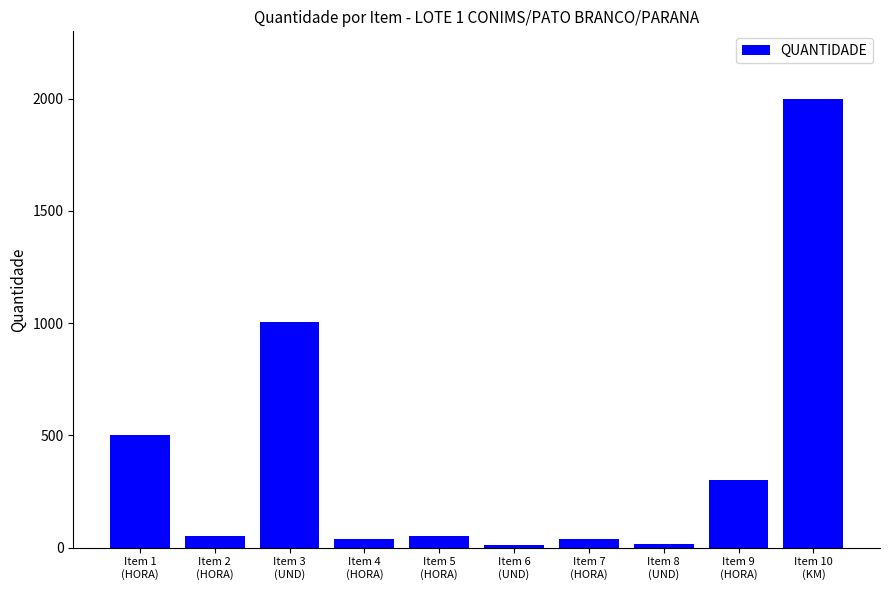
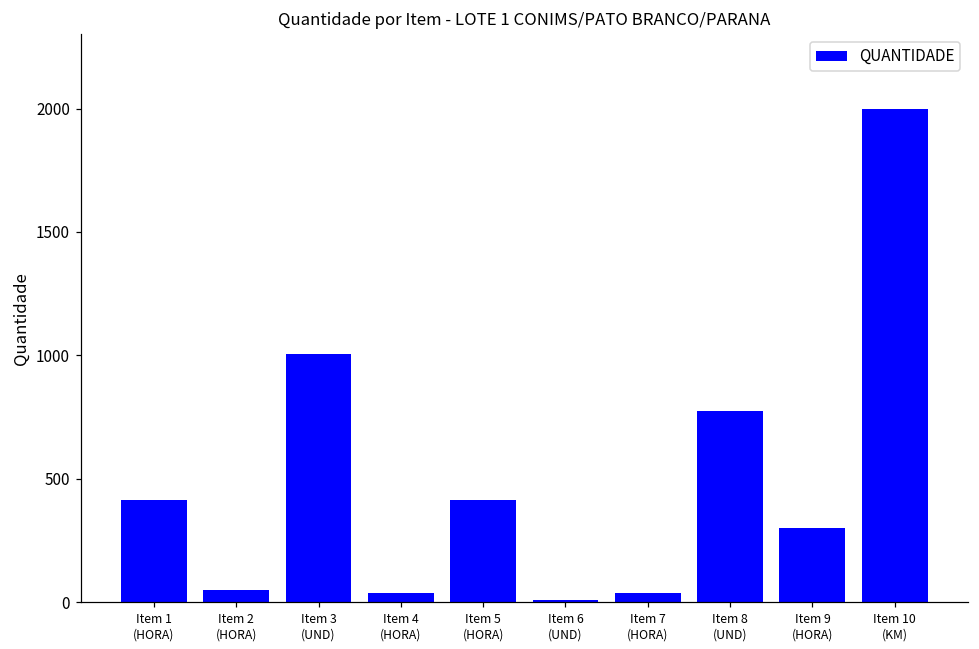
Item 1 (HORA): 500 -> 410
Item 5 (HORA): 50 -> 410
Item 8 (UND): 20 -> 770
